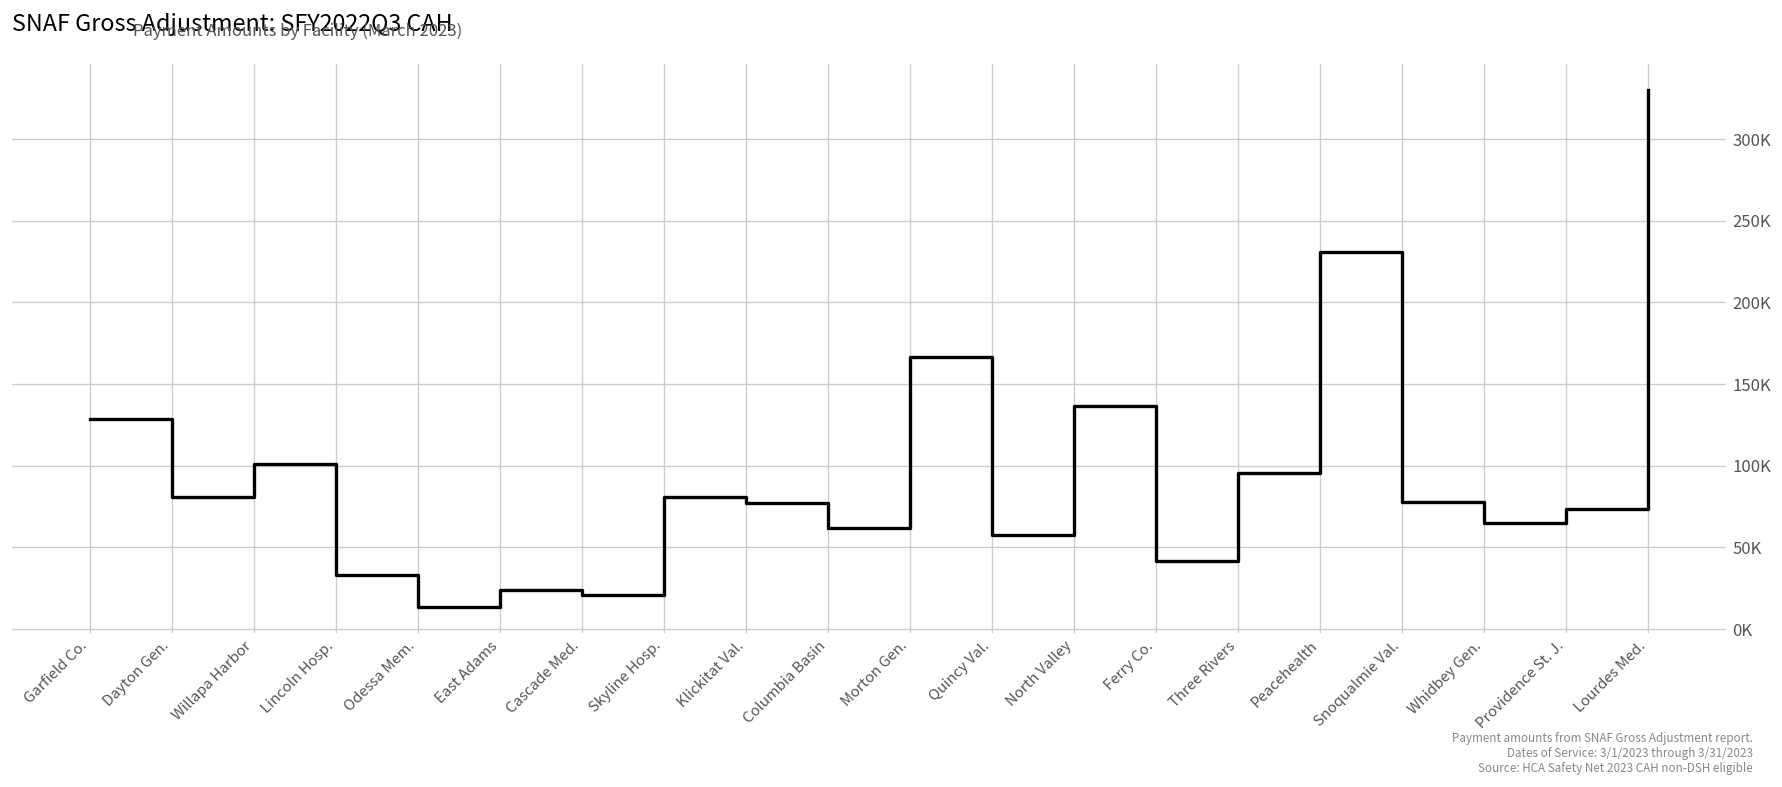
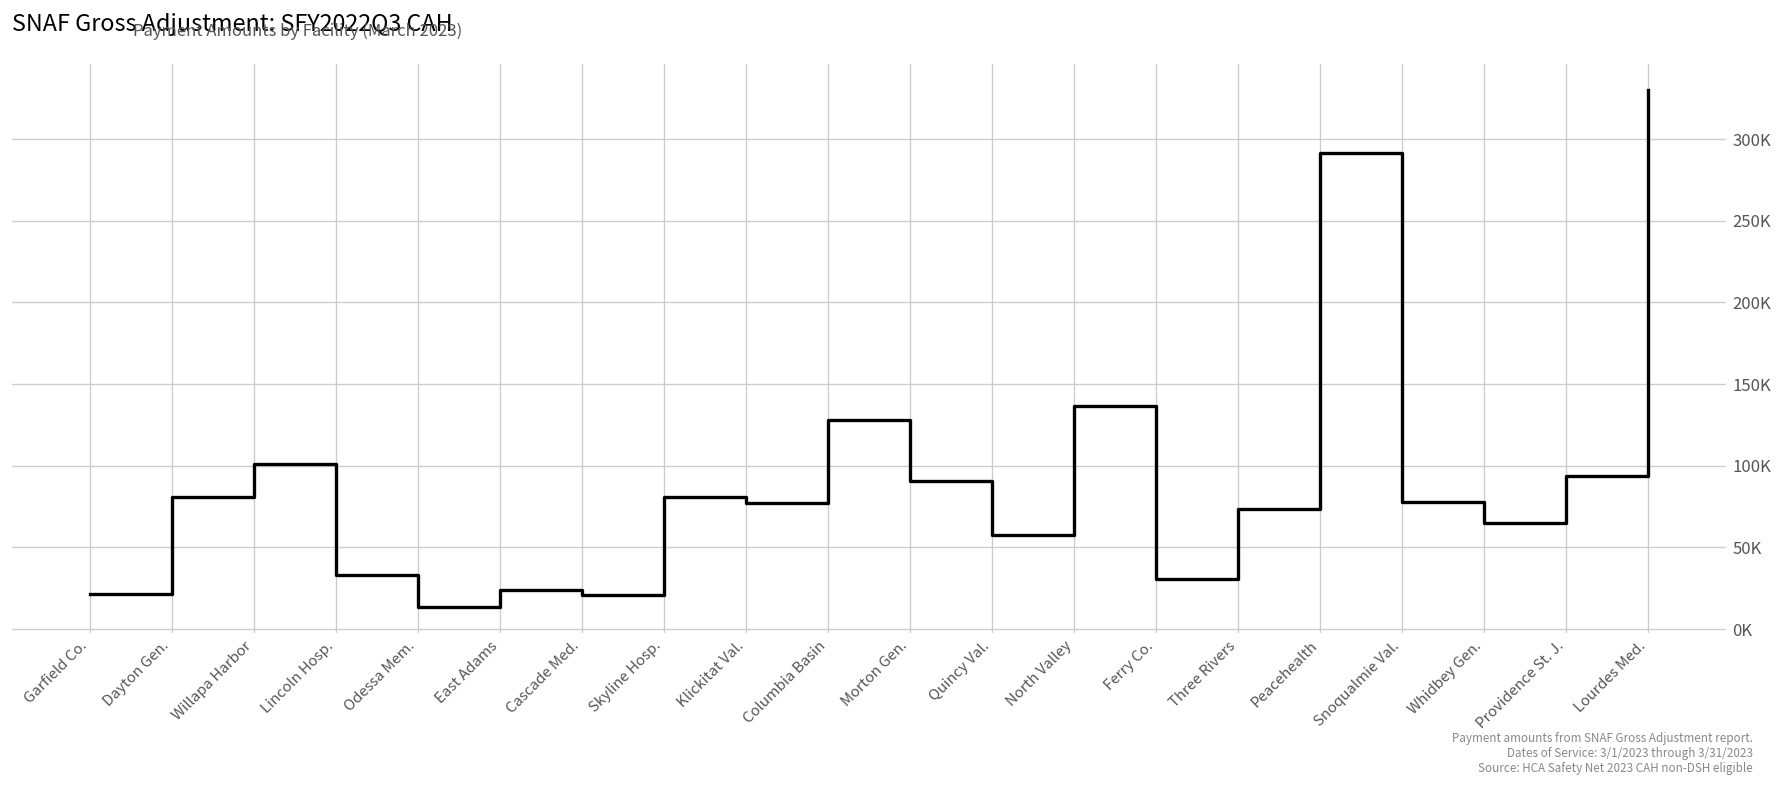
Garfield Co.: 129000 -> 21000
Columbia Basin: 62000 -> 128000
Morton Gen.: 166000 -> 91000
Ferry Co.: 42000 -> 31000
Three Rivers: 96000 -> 73000
Peacehealth: 231000 -> 291000
Providence St. J.: 74000 -> 94000
